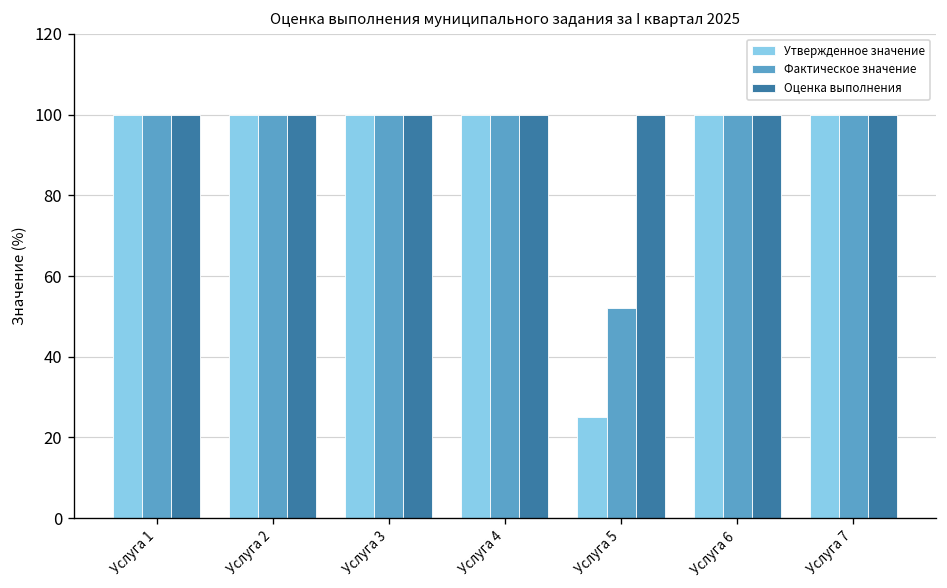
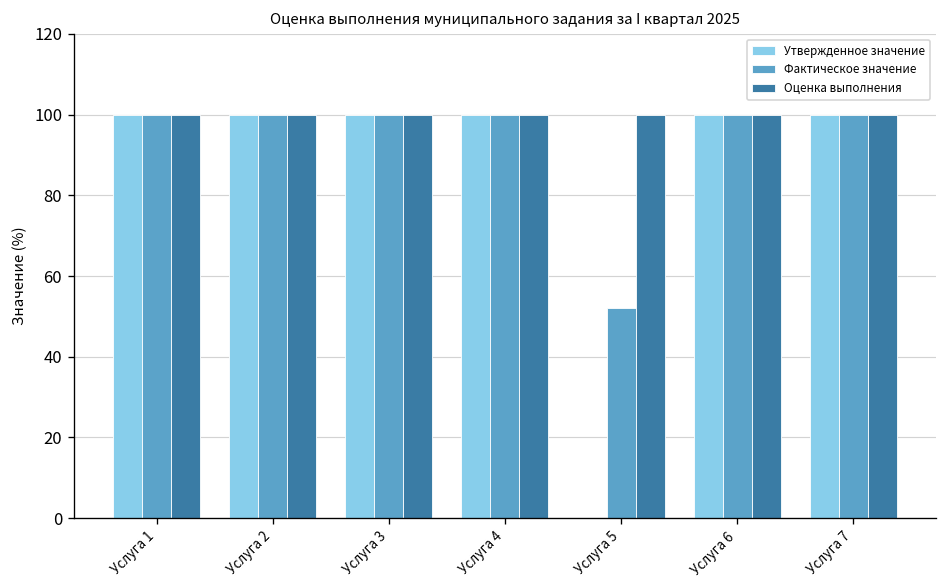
Утвержденное значение, Услуга 5: 25 -> 0
